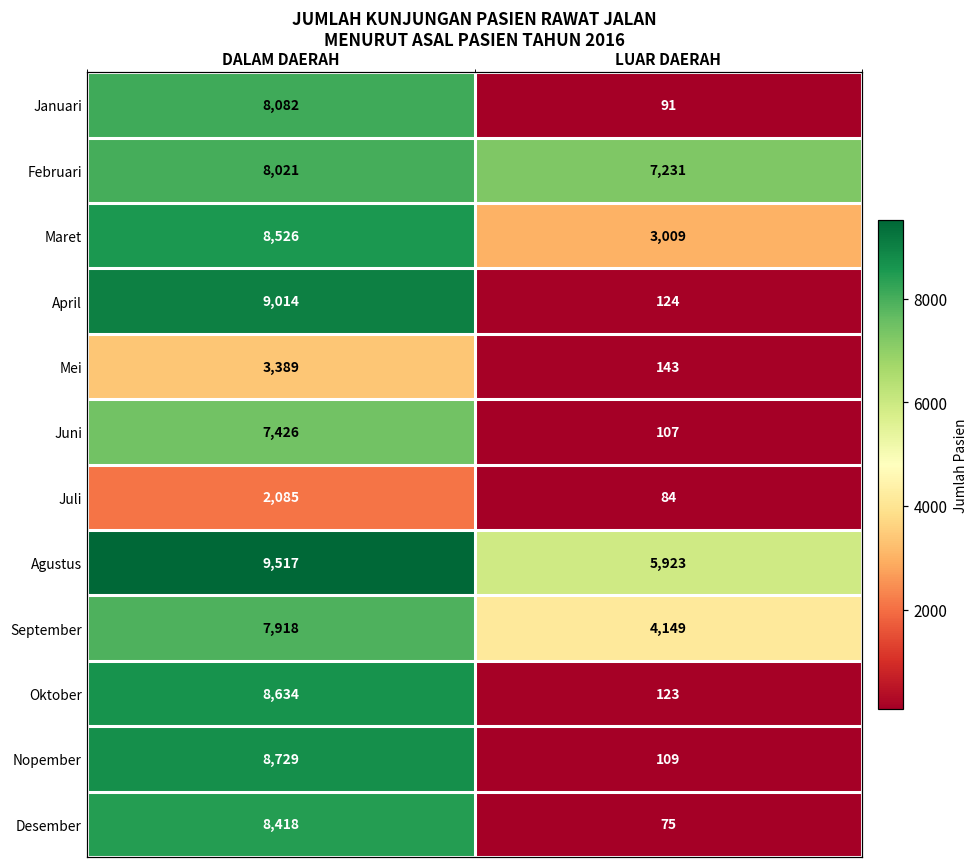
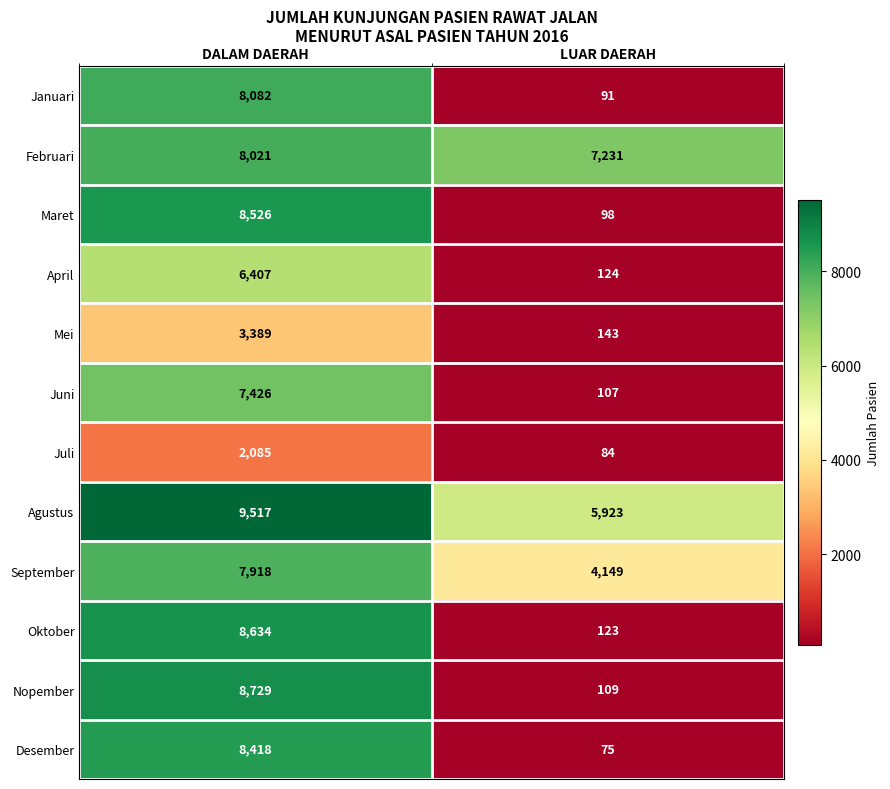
Maret, LUAR DAERAH: 3,009 -> 98
April, DALAM DAERAH: 9,014 -> 6,407
